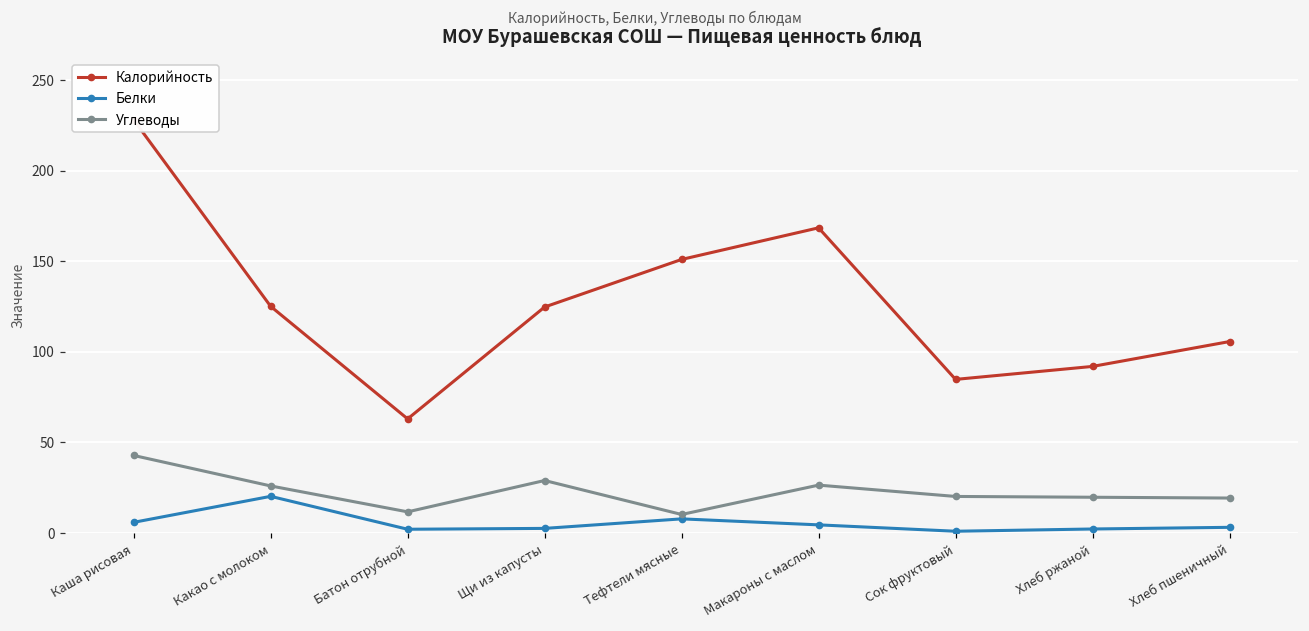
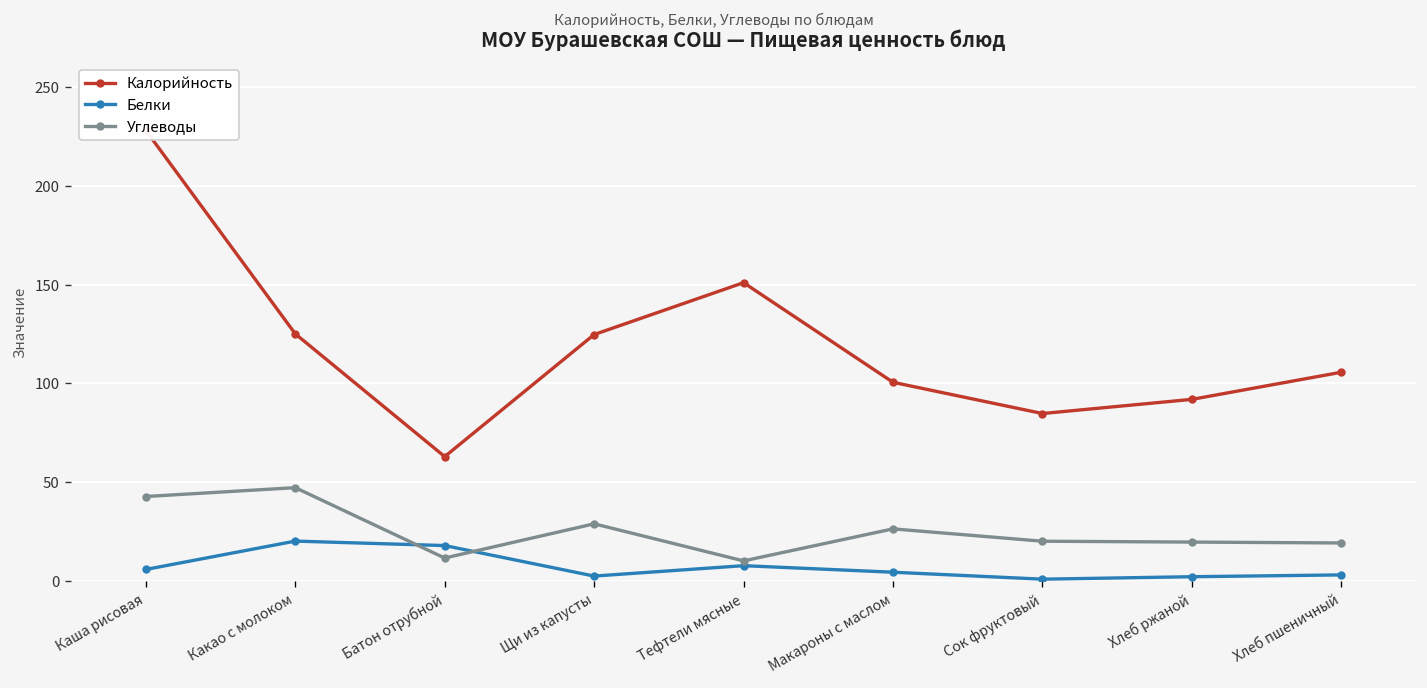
Углеводы, Какао с молоком: 26 -> 47
Белки, Батон отрубной: 2 -> 18
Калорийность, Макароны с маслом: 168 -> 101
